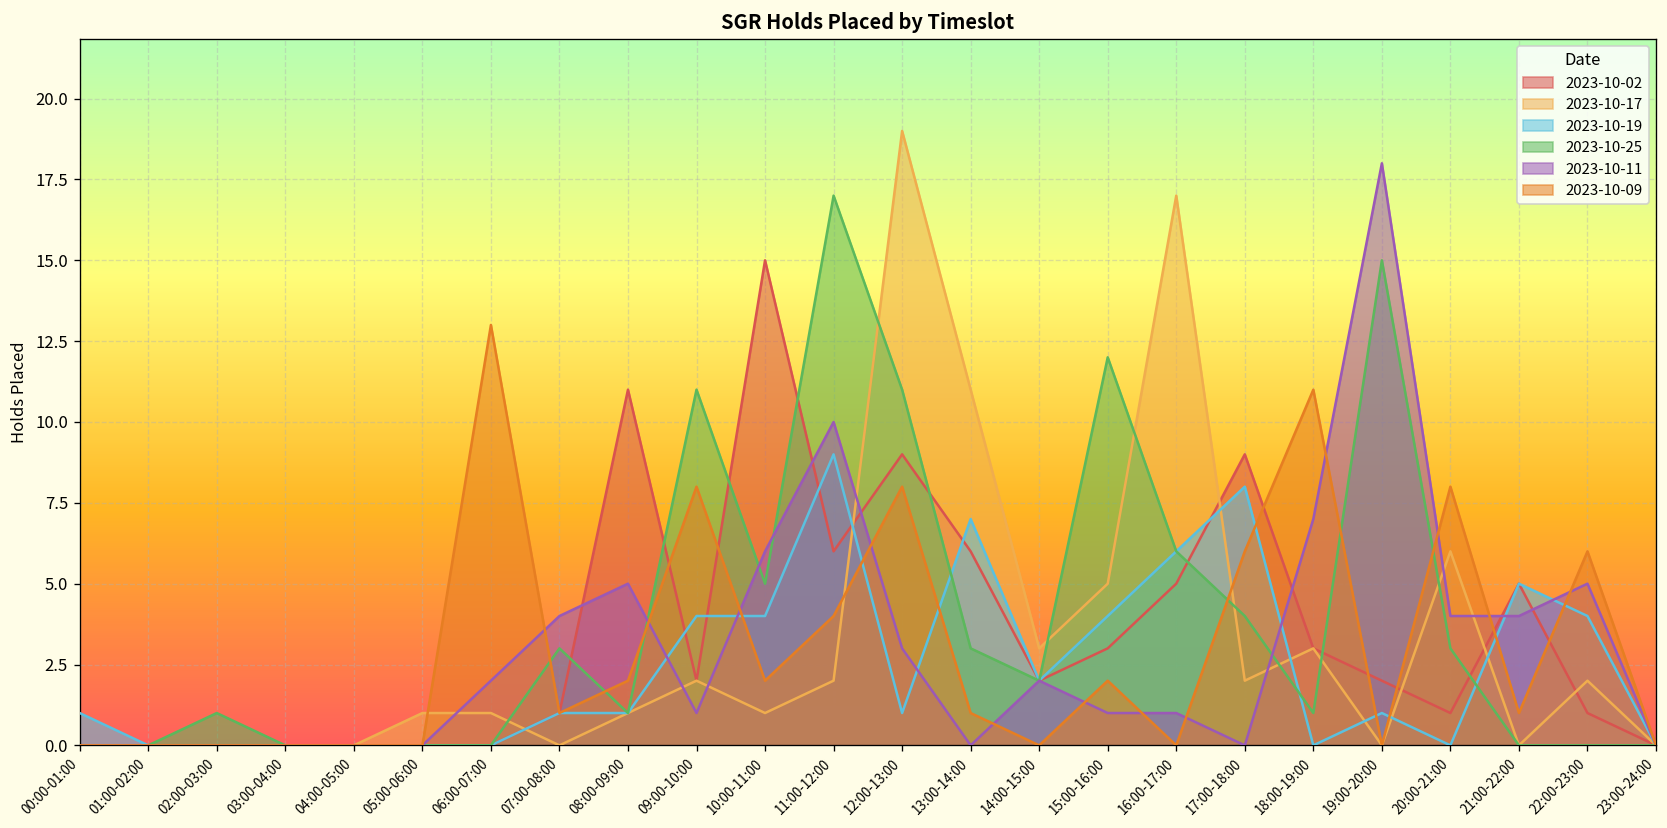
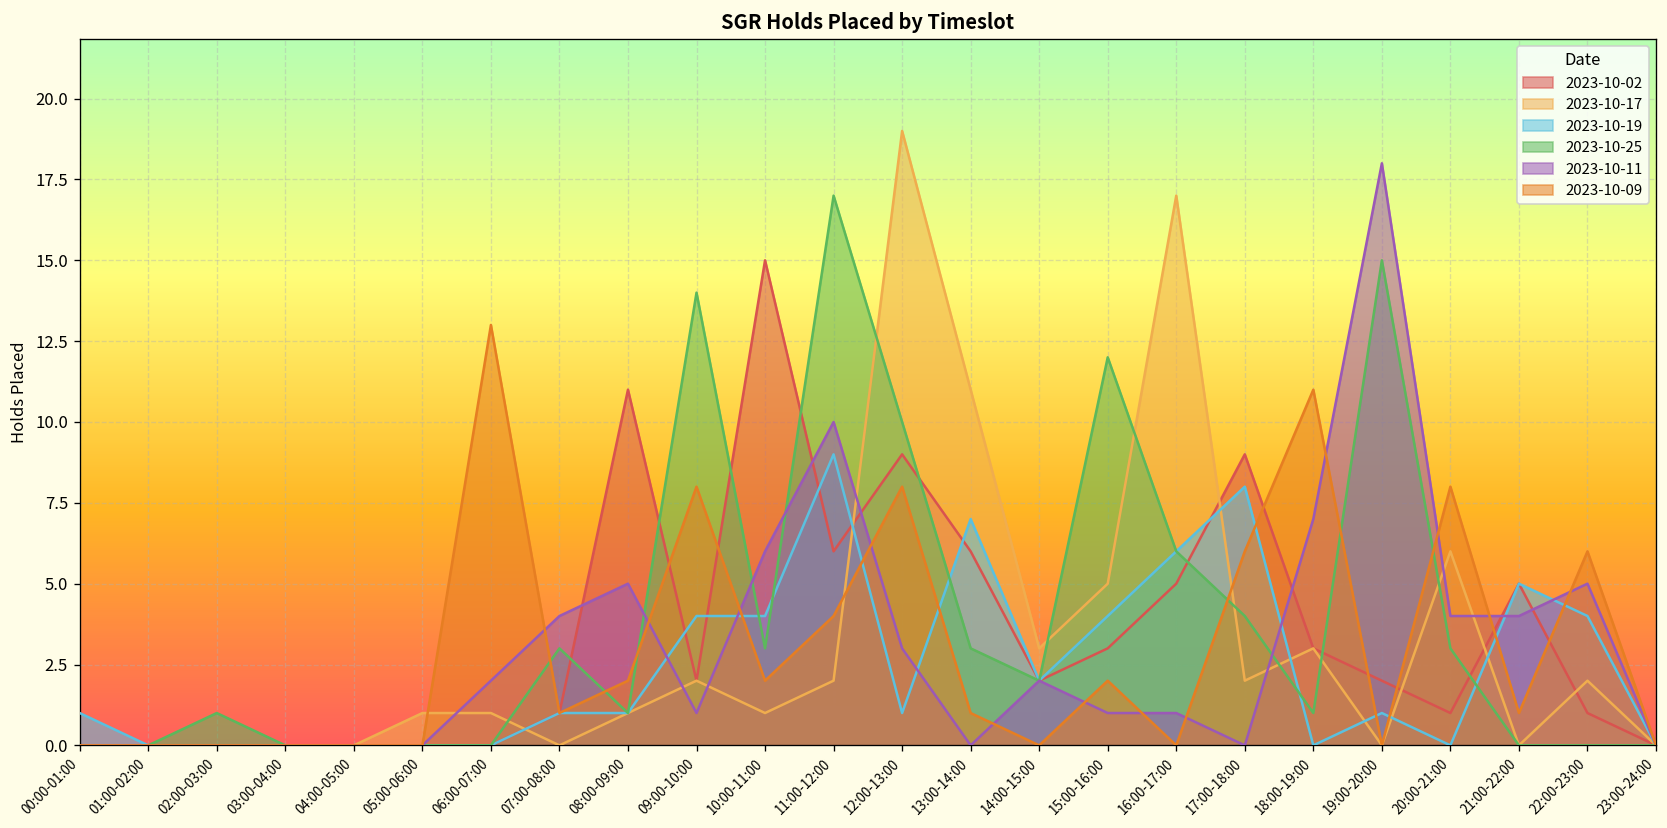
2023-10-25, 09:00-10:00: 11 -> 14
2023-10-25, 10:00-11:00: 5 -> 3
2023-10-25, 12:00-13:00: 11 -> 10
